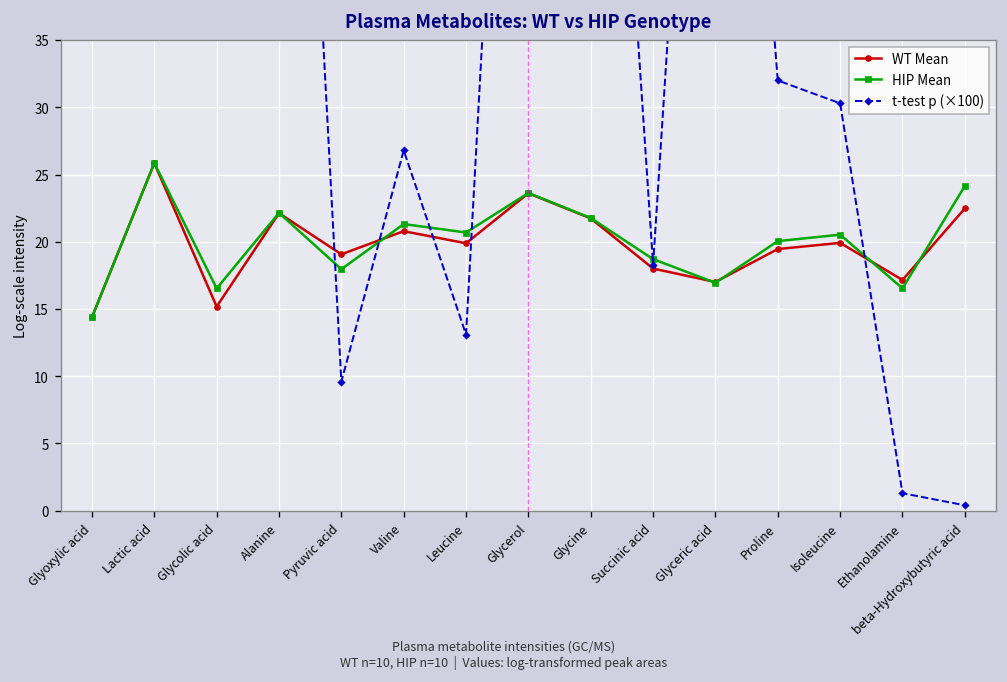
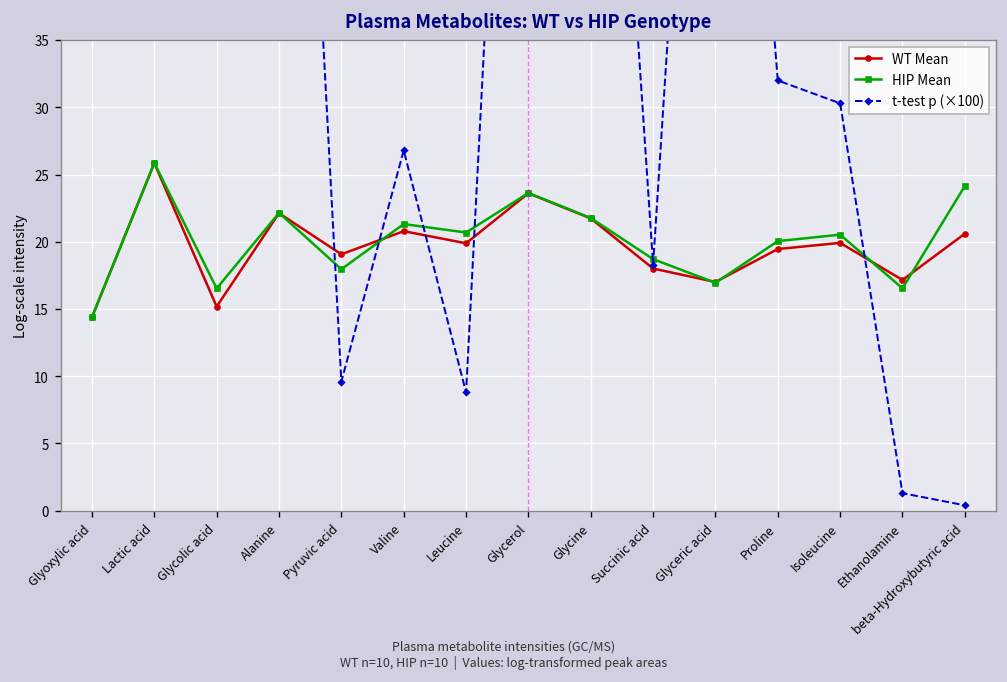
t-test p (×100), Leucine: 13.1 -> 8.8
WT Mean, beta-Hydroxybutyric acid: 22.5 -> 20.6
